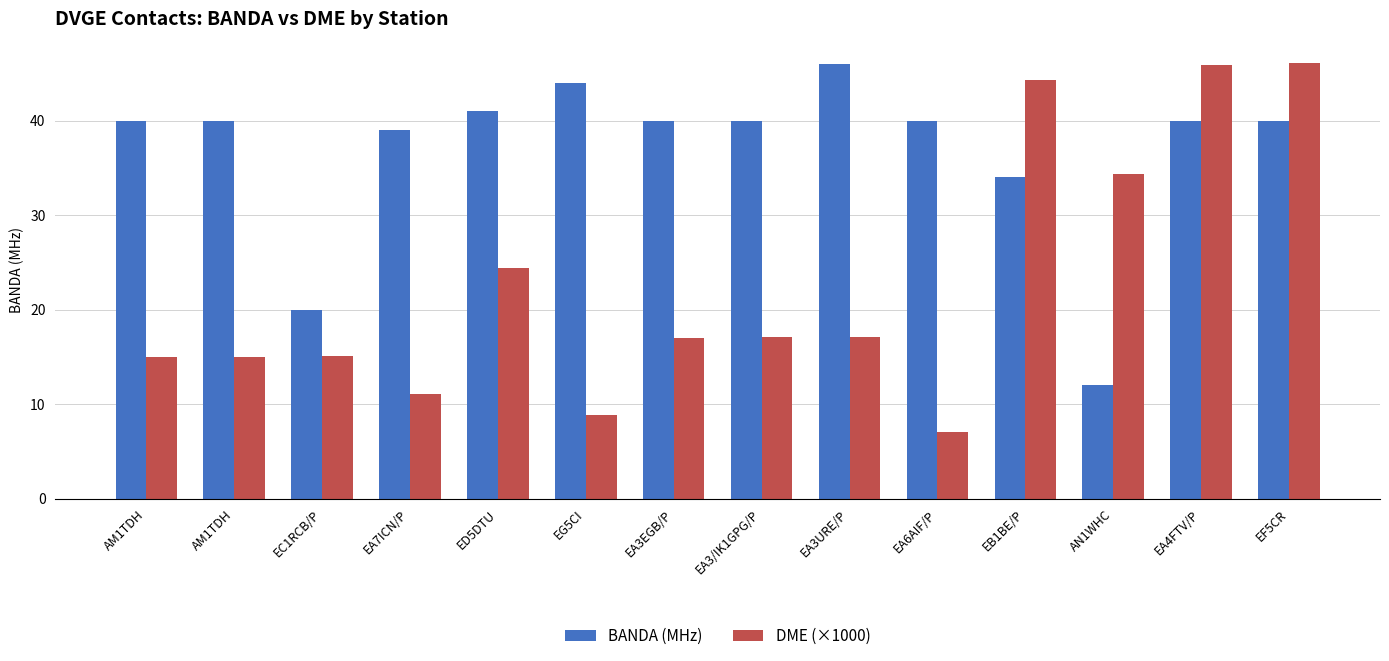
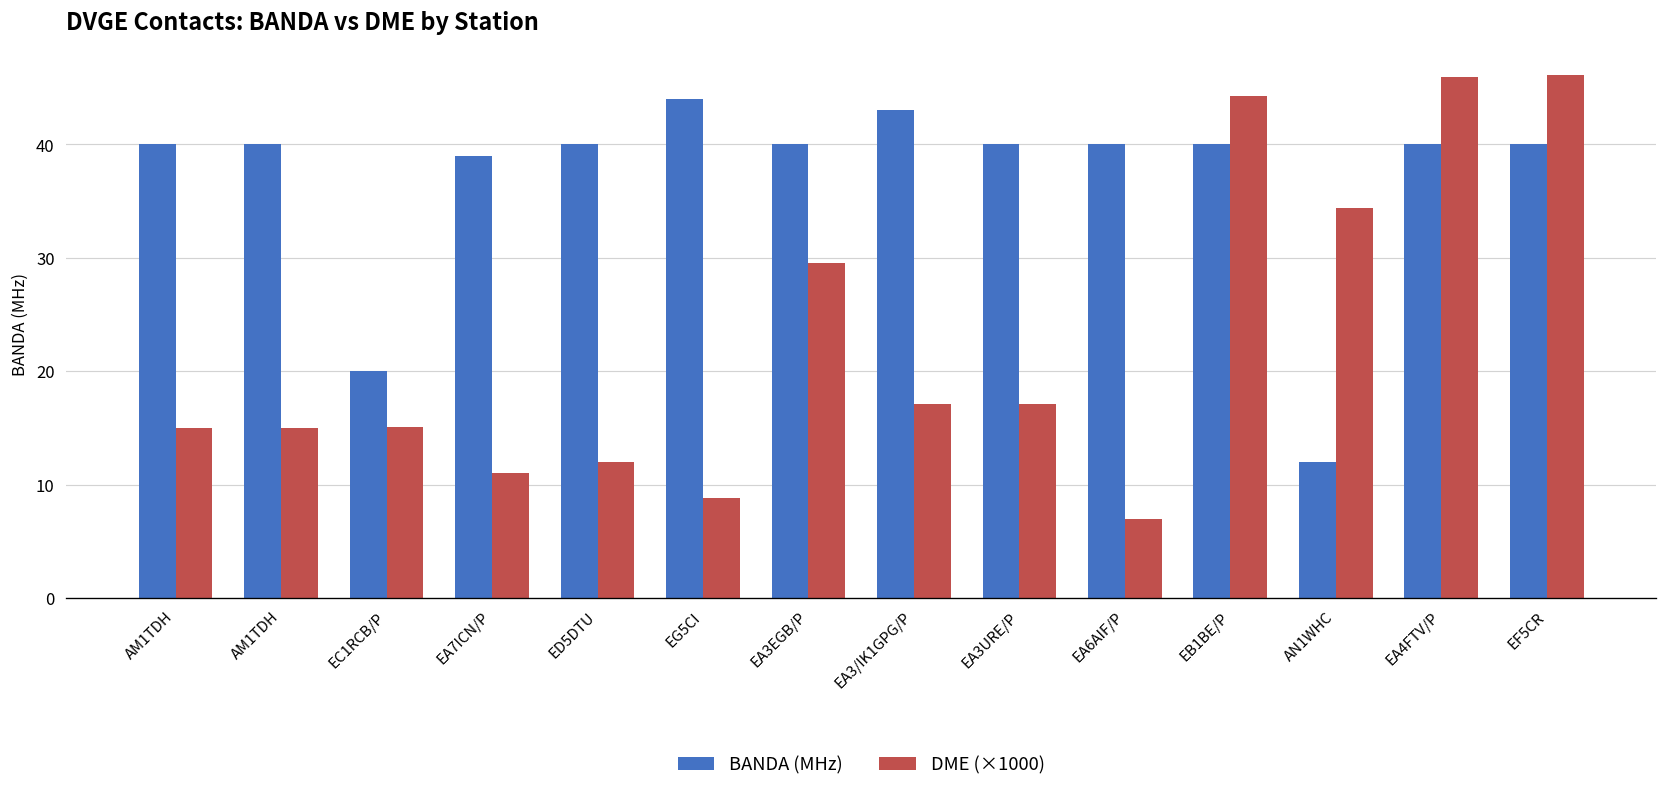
BANDA (MHz), ED5DTU: 41 -> 40
DME (×1000), ED5DTU: 24 -> 12
DME (×1000), EA3EGB/P: 17 -> 30
BANDA (MHz), EA3/IK1GPG/P: 40 -> 43
BANDA (MHz), EA3URE/P: 46 -> 40
BANDA (MHz), EB1BE/P: 34 -> 40
